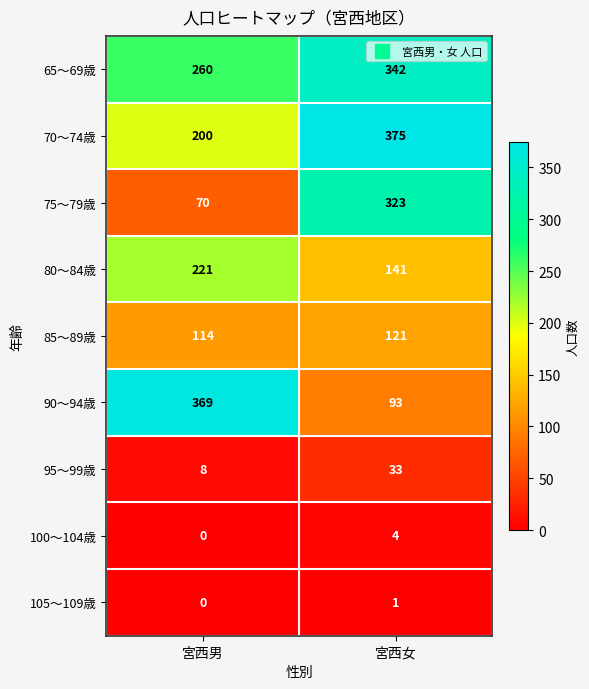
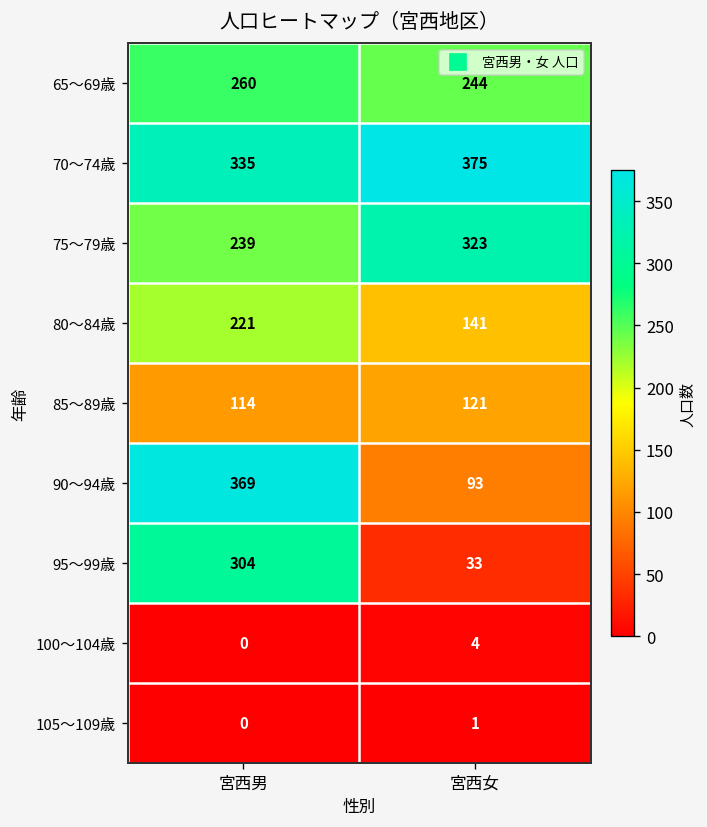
65～69歳, 宮西女: 342 -> 244
70～74歳, 宮西男: 200 -> 335
75～79歳, 宮西男: 70 -> 239
95～99歳, 宮西男: 8 -> 304
